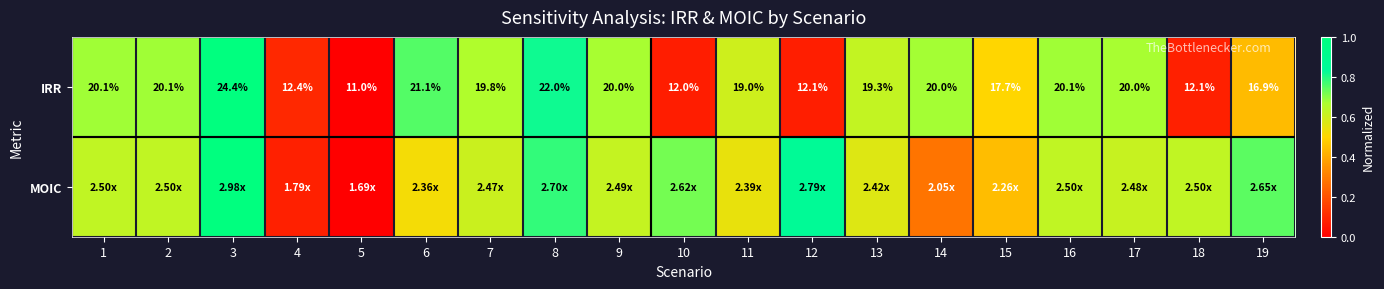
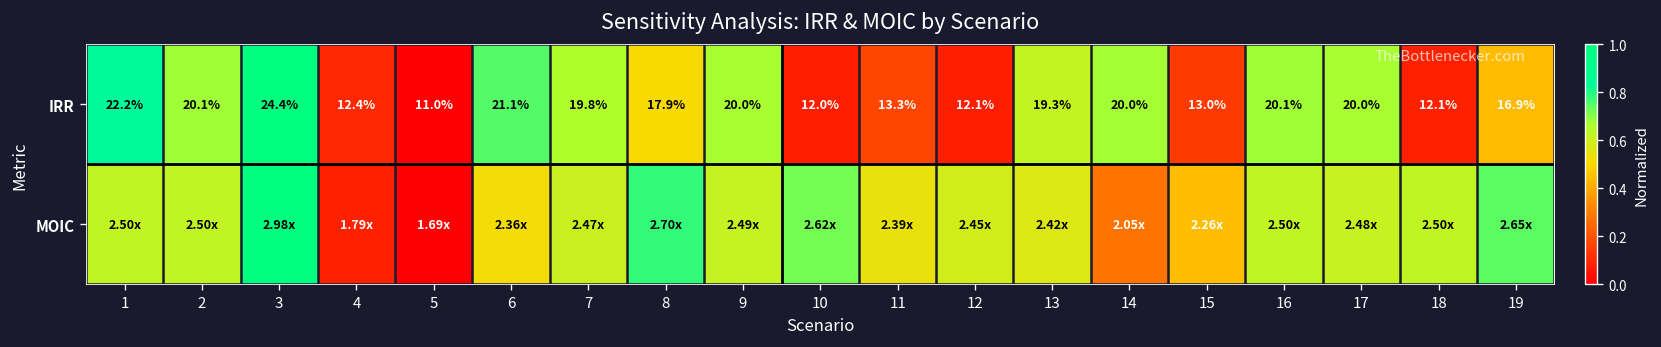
IRR, 1: 20.1% -> 22.2%
IRR, 8: 22.0% -> 17.9%
IRR, 11: 19.0% -> 13.3%
IRR, 15: 17.7% -> 13.0%
MOIC, 12: 2.79x -> 2.45x
